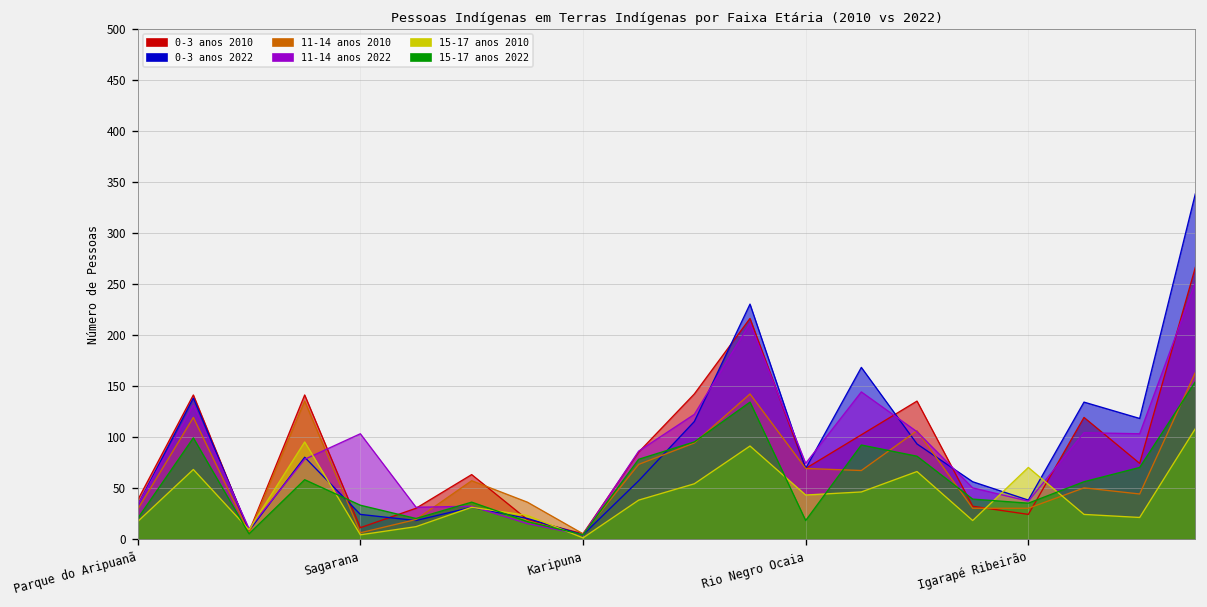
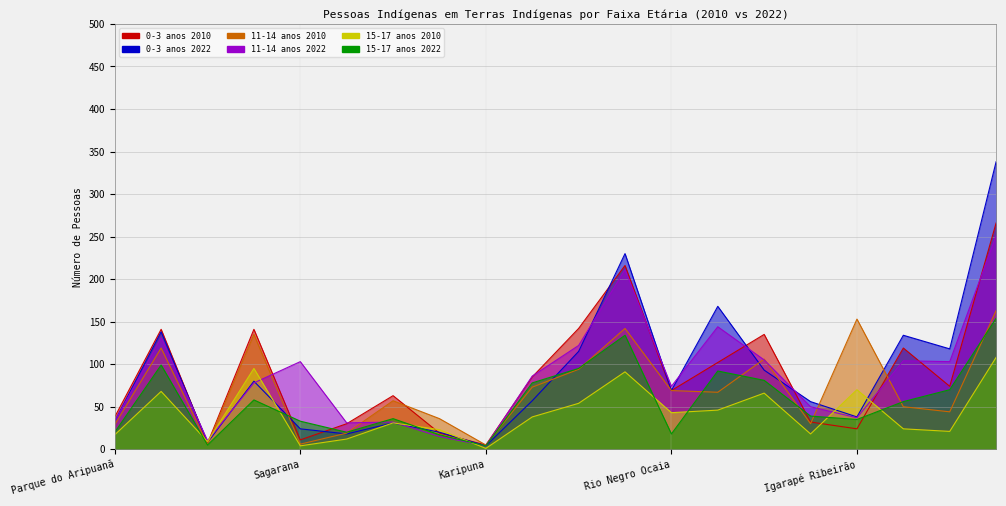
11-14 anos 2010, Igarapé Ribeirão: 30 -> 150
